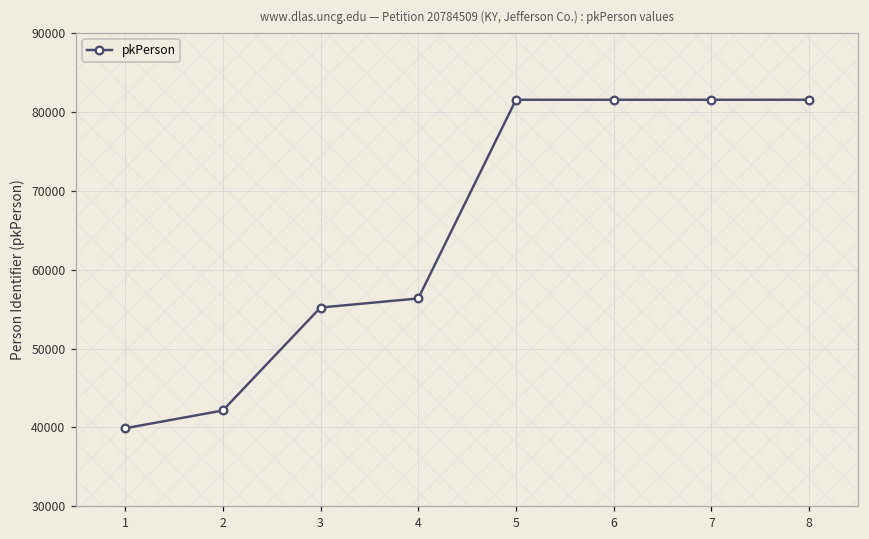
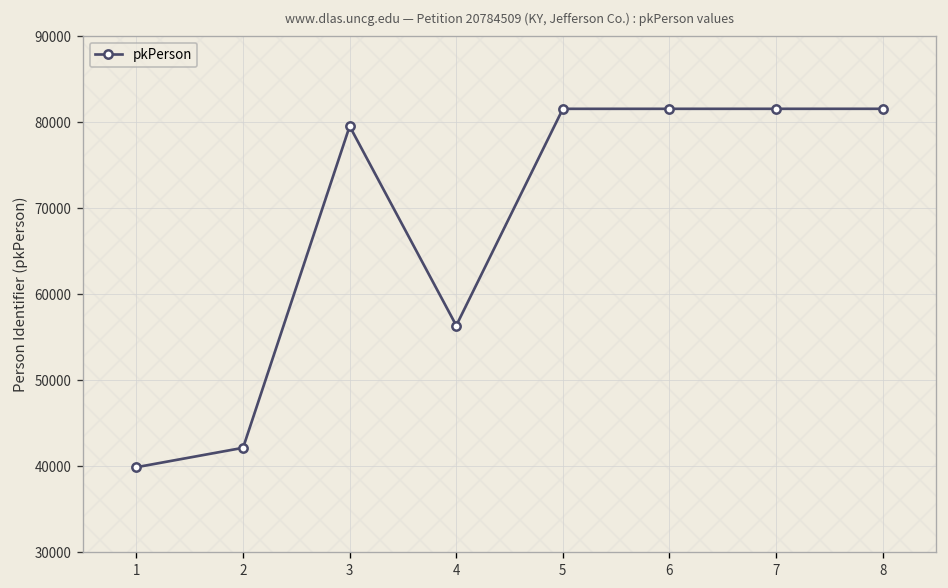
3: 55000 -> 80000
